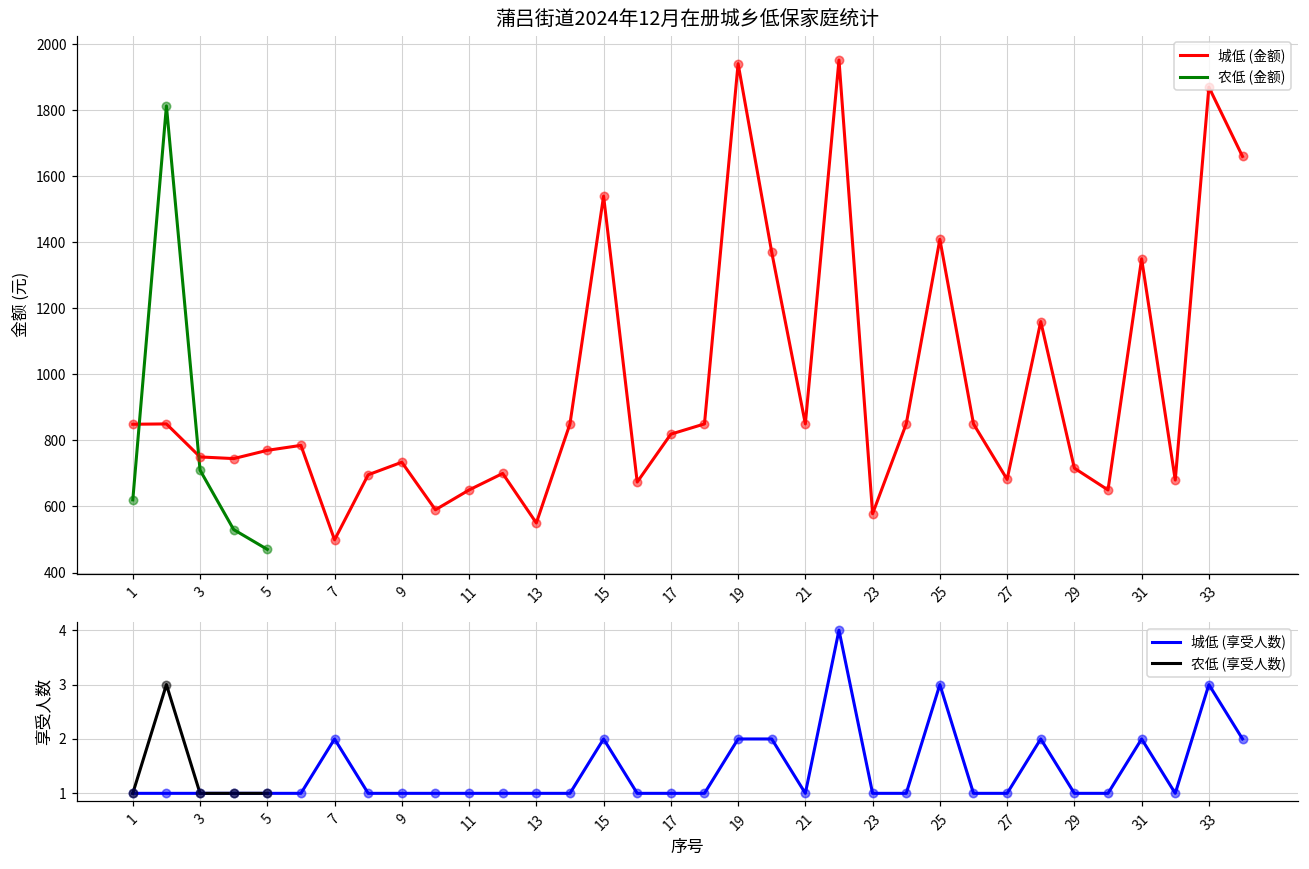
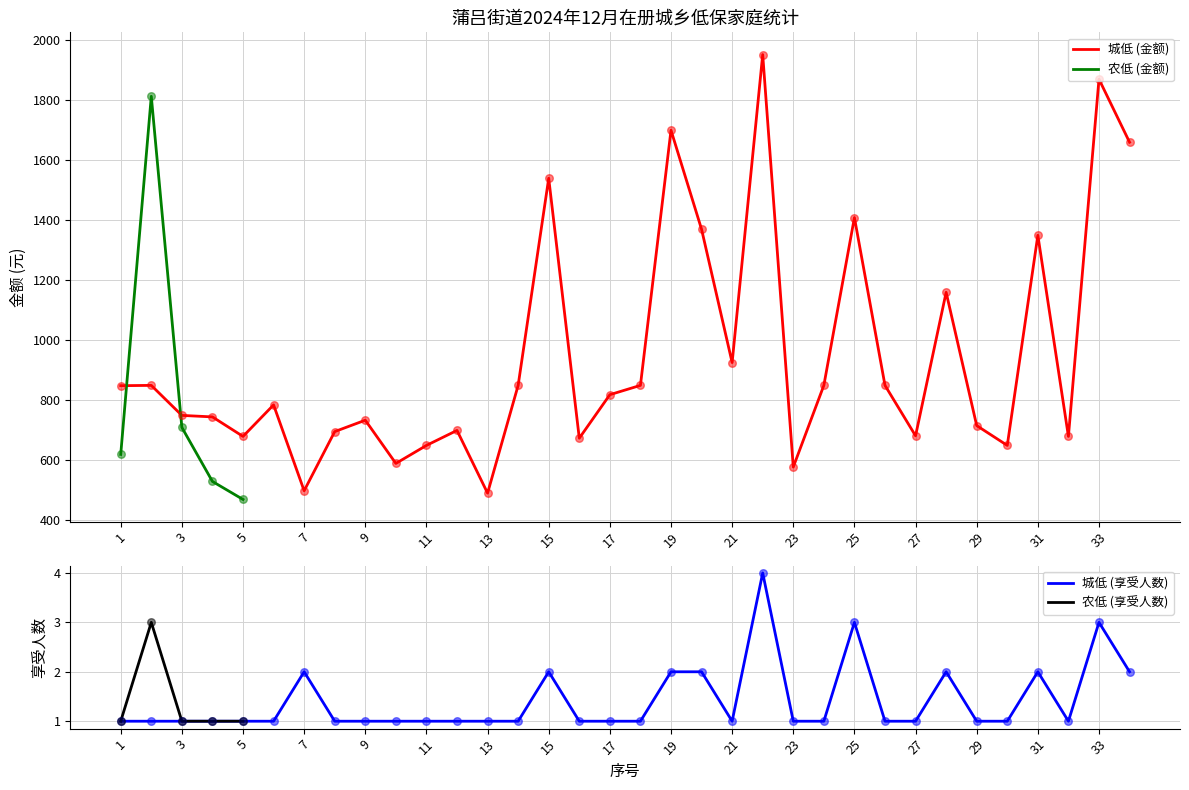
蒲吕街道2024年12月在册城乡低保家庭统计, 城低 (金额), 5: 770 -> 680
蒲吕街道2024年12月在册城乡低保家庭统计, 城低 (金额), 13: 550 -> 490
蒲吕街道2024年12月在册城乡低保家庭统计, 城低 (金额), 19: 1940 -> 1700
蒲吕街道2024年12月在册城乡低保家庭统计, 城低 (金额), 21: 850 -> 930
